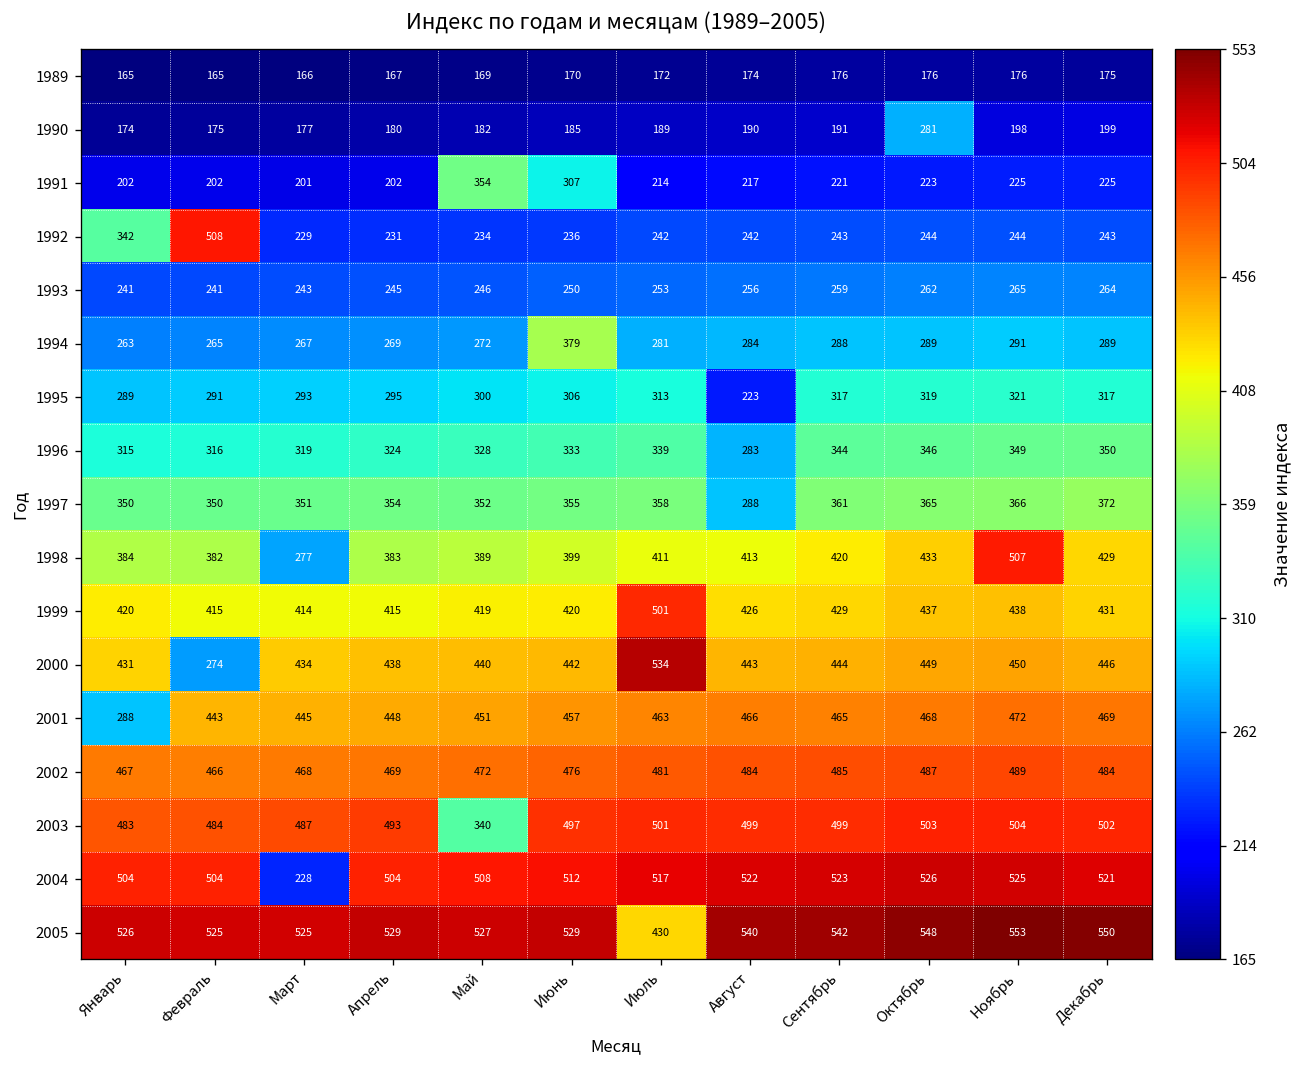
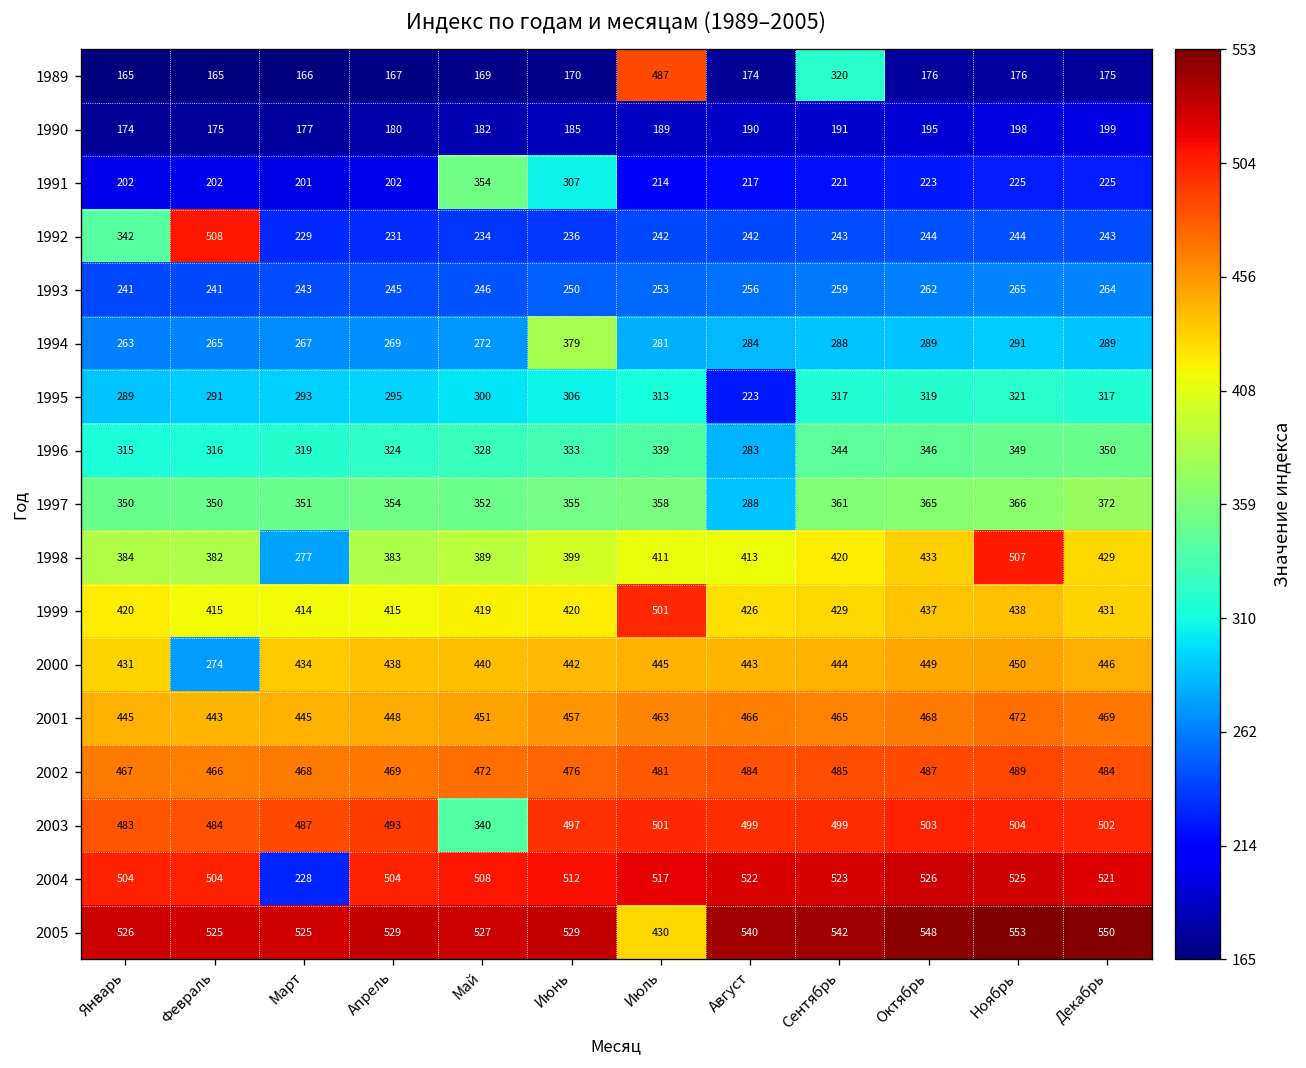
1989, Июль: 172 -> 487
1989, Сентябрь: 176 -> 320
1990, Октябрь: 281 -> 195
2000, Июль: 534 -> 445
2001, Январь: 288 -> 445
